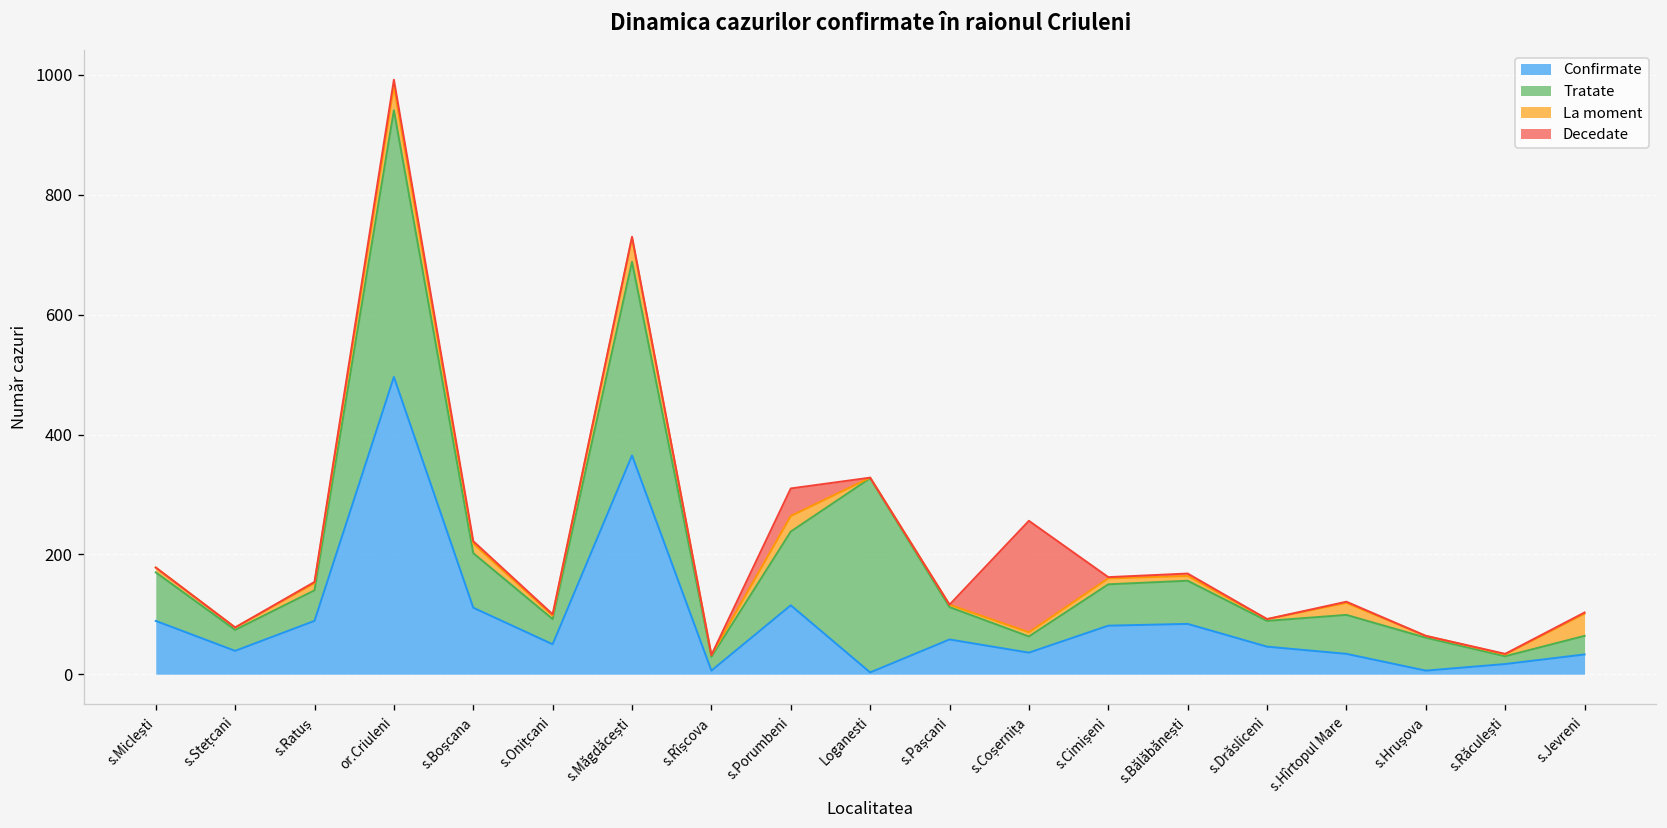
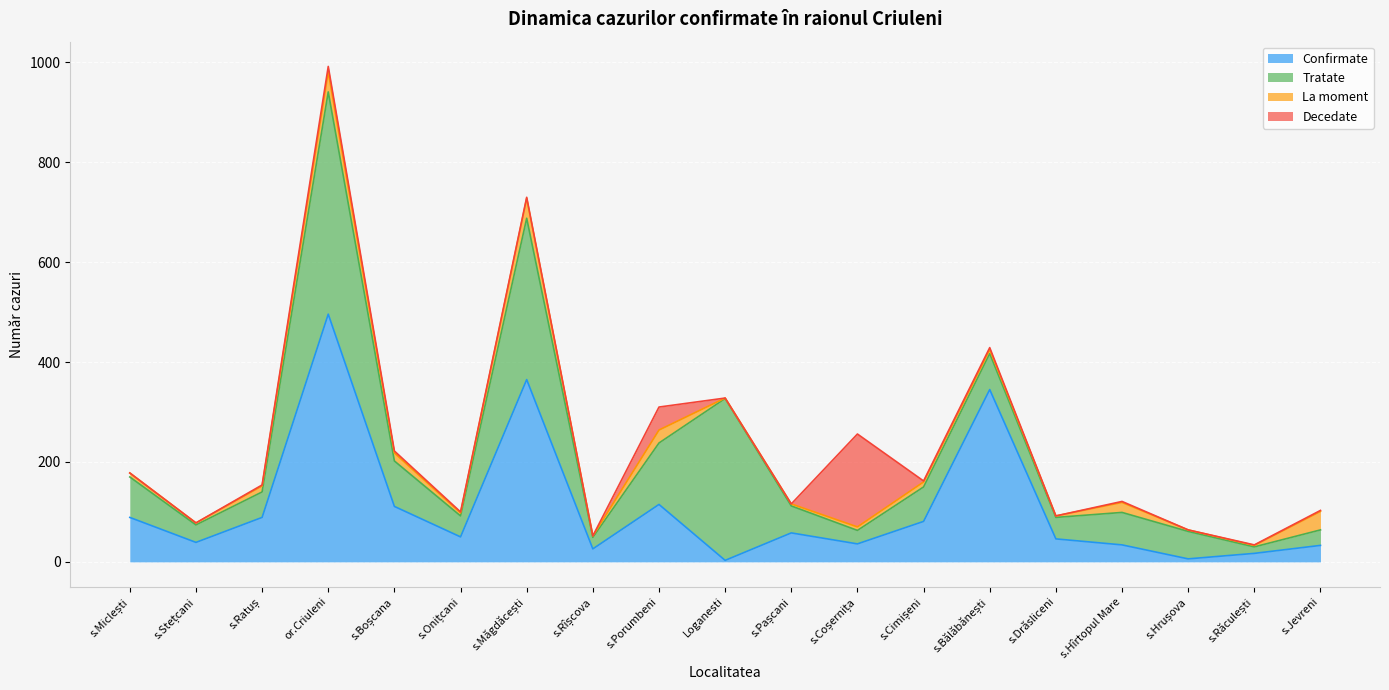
Confirmate, s.Rîșcova: 10 -> 30
Confirmate, s.Bălăbănești: 80 -> 350
